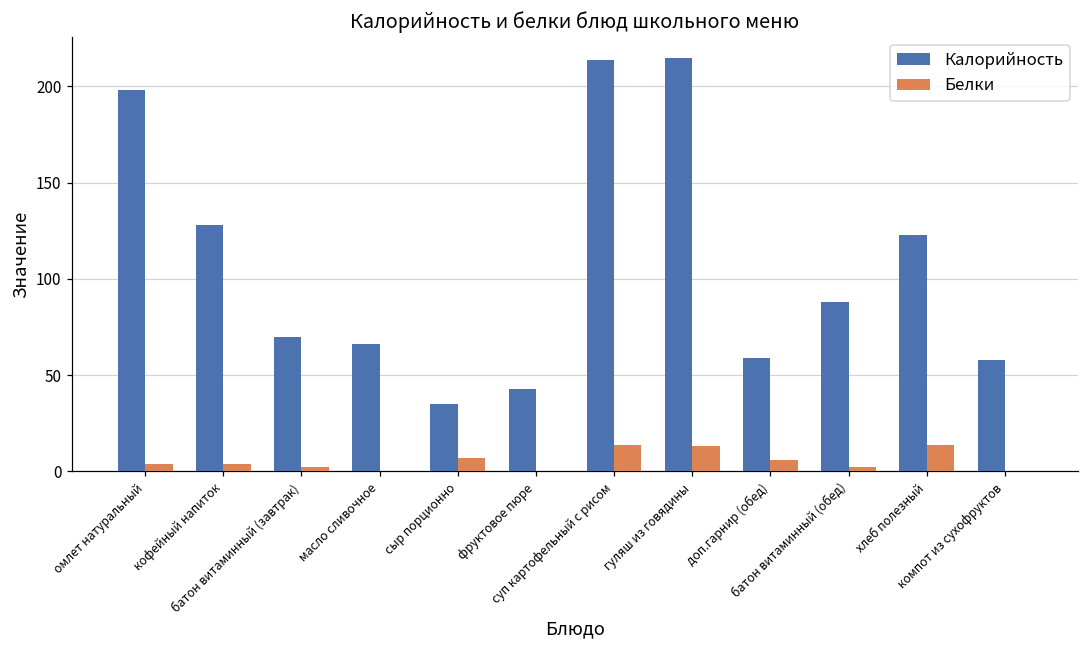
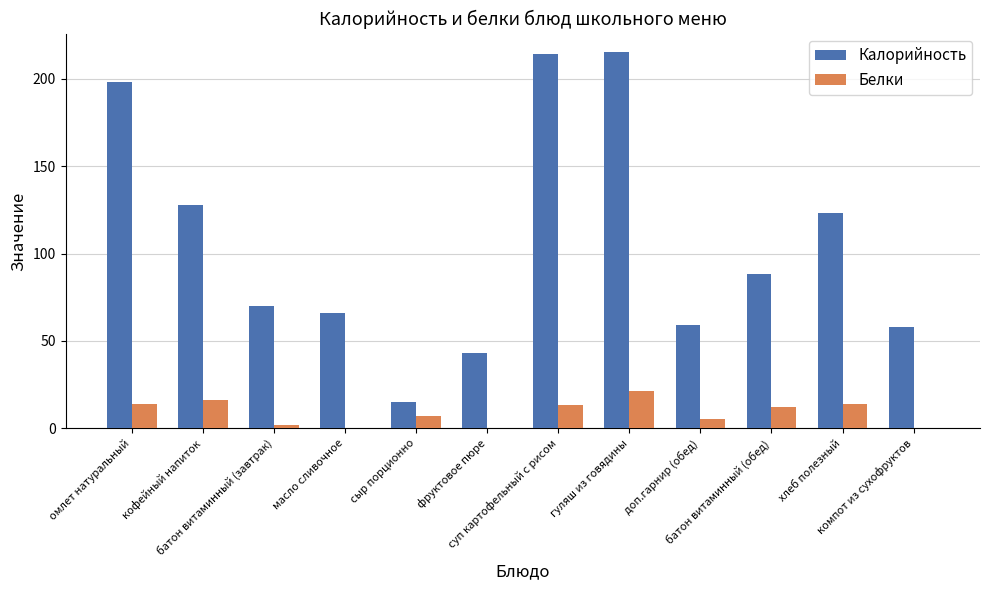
Белки, омлет натуральный: 4 -> 14
Белки, кофейный напиток: 4 -> 16
Калорийность, сыр порционно: 35 -> 15
Белки, гуляш из говядины: 13 -> 21
Белки, батон витаминный (обед): 2 -> 13
